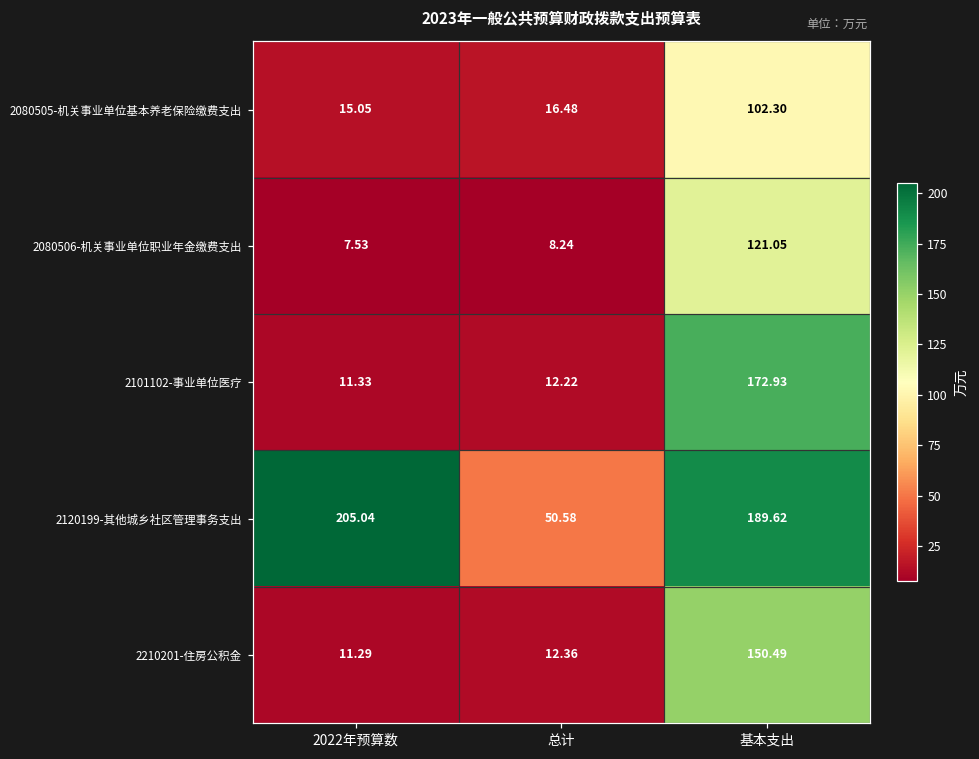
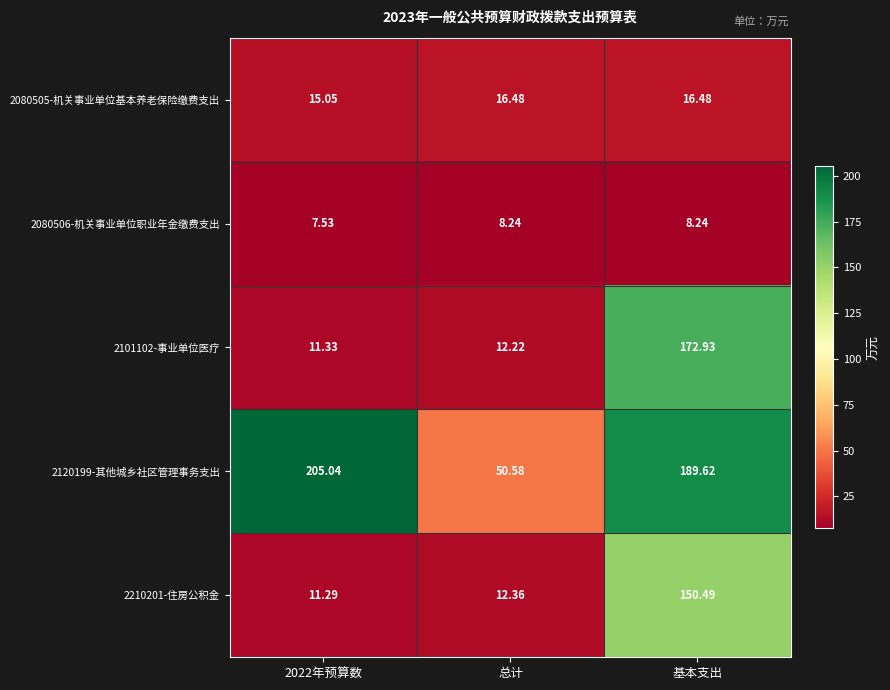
2080505-机关事业单位基本养老保险缴费支出, 基本支出: 102.30 -> 16.48
2080506-机关事业单位职业年金缴费支出, 基本支出: 121.05 -> 8.24
